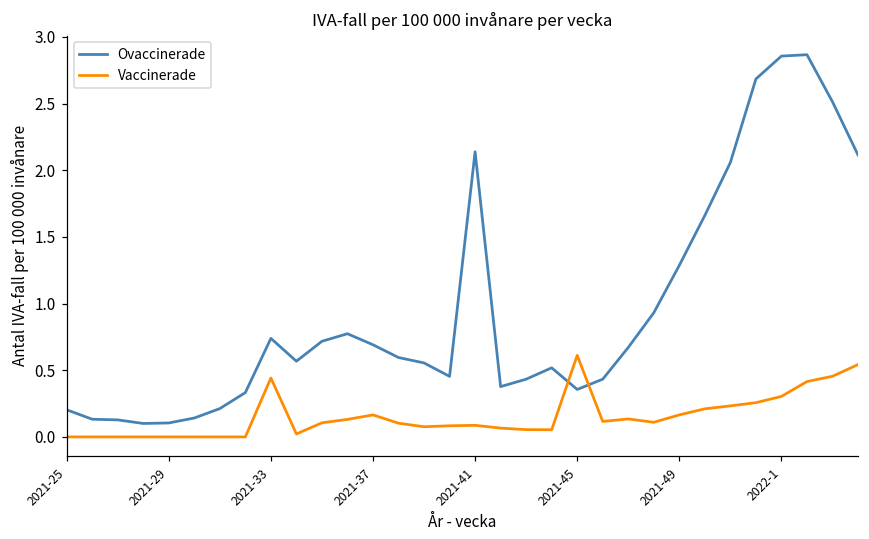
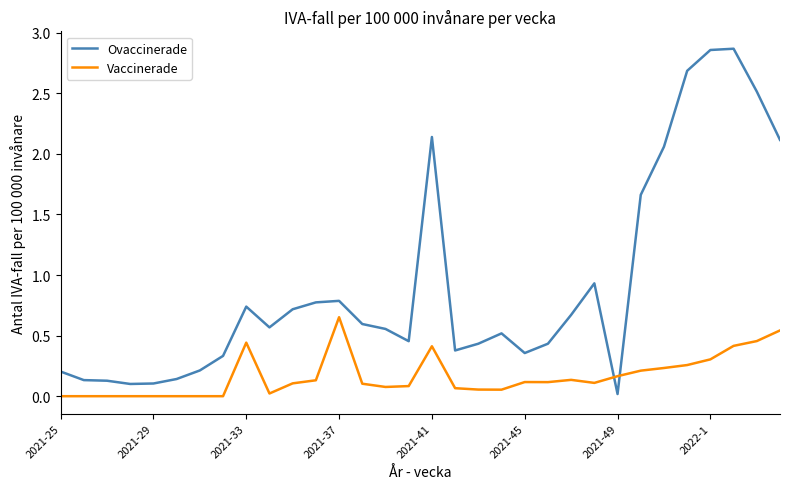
Ovaccinerade, 2021-37: 0.69 -> 0.79
Vaccinerade, 2021-37: 0.17 -> 0.65
Vaccinerade, 2021-41: 0.09 -> 0.41
Vaccinerade, 2021-45: 0.61 -> 0.12
Ovaccinerade, 2021-49: 1.29 -> 0.02
